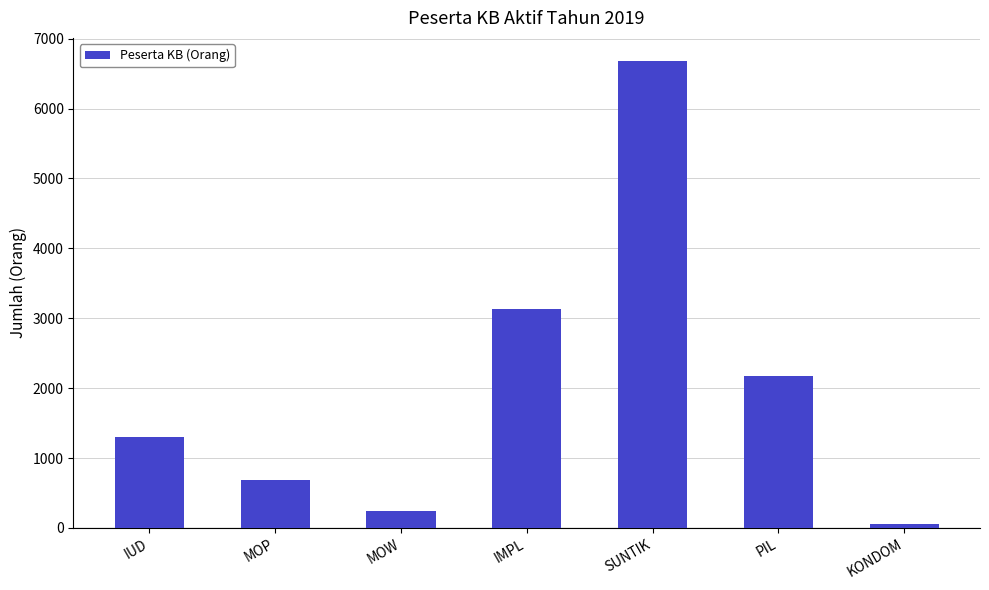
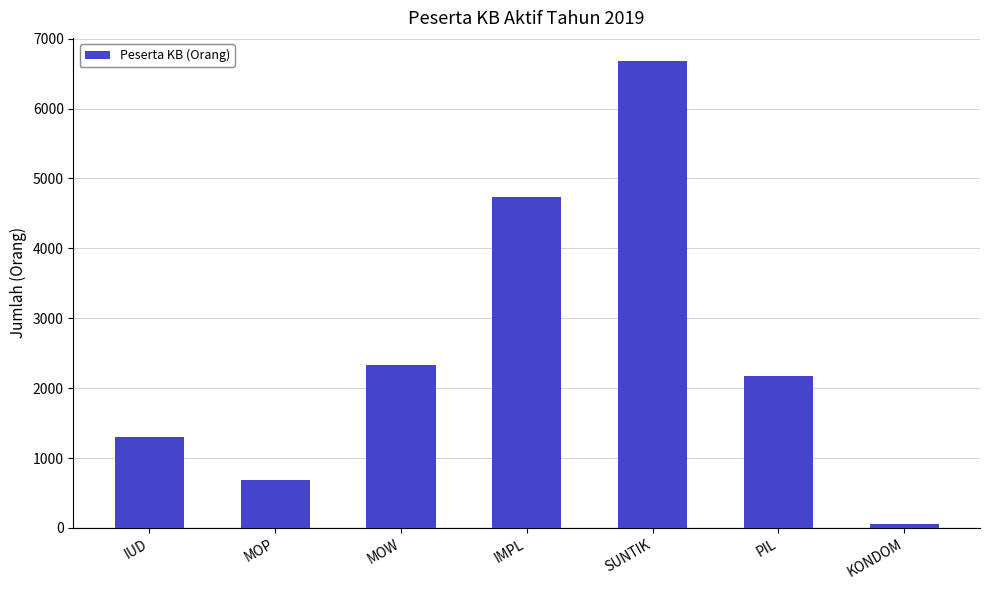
MOW: 200 -> 2300
IMPL: 3100 -> 4700
